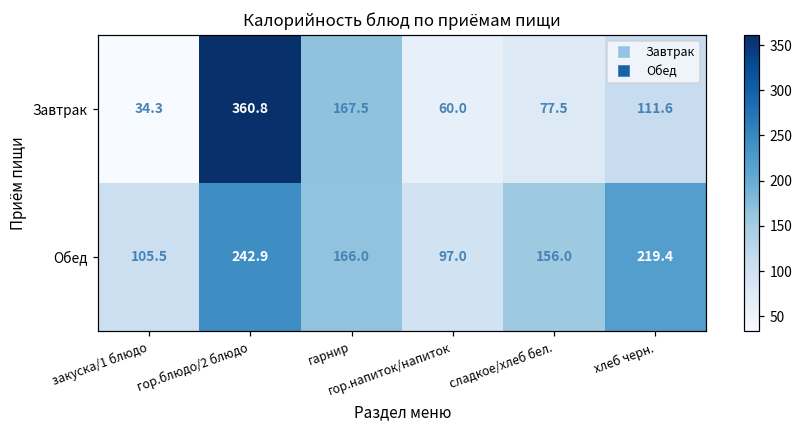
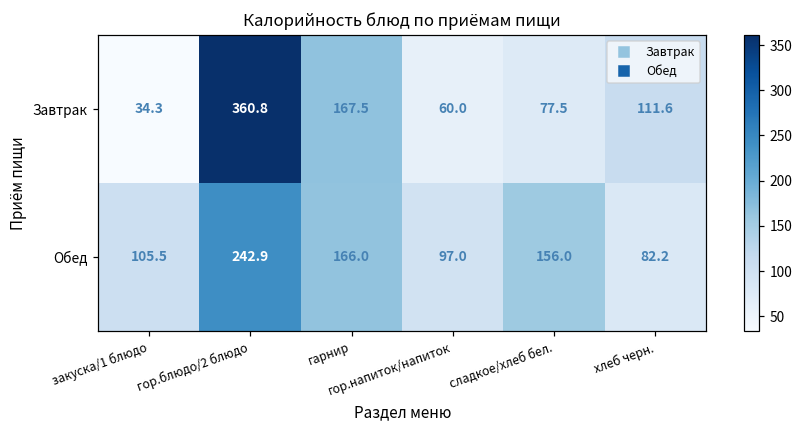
Обед, хлеб черн.: 219.4 -> 82.2
